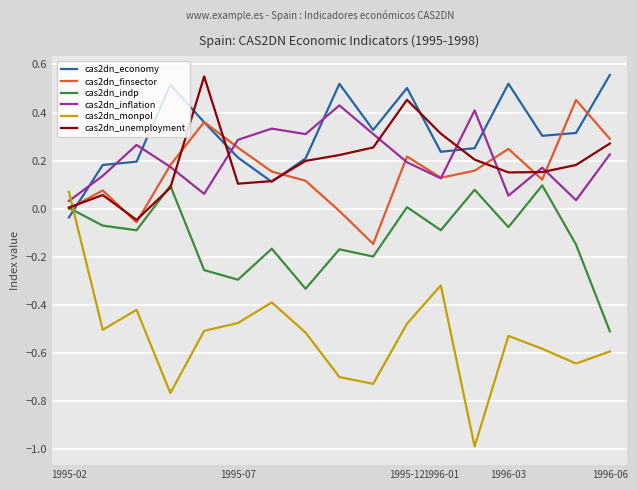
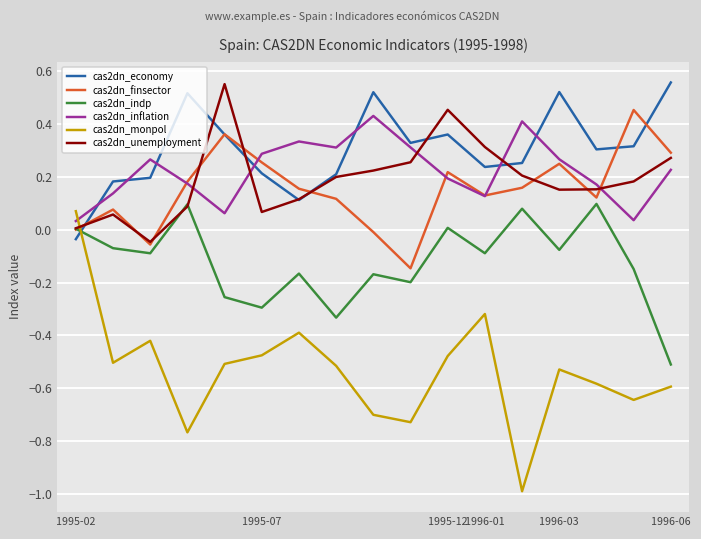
cas2dn_unemployment, 1995-07: 0.10 -> 0.07
cas2dn_economy, 1995-12: 0.50 -> 0.36
cas2dn_inflation, 1996-03: 0.05 -> 0.27
